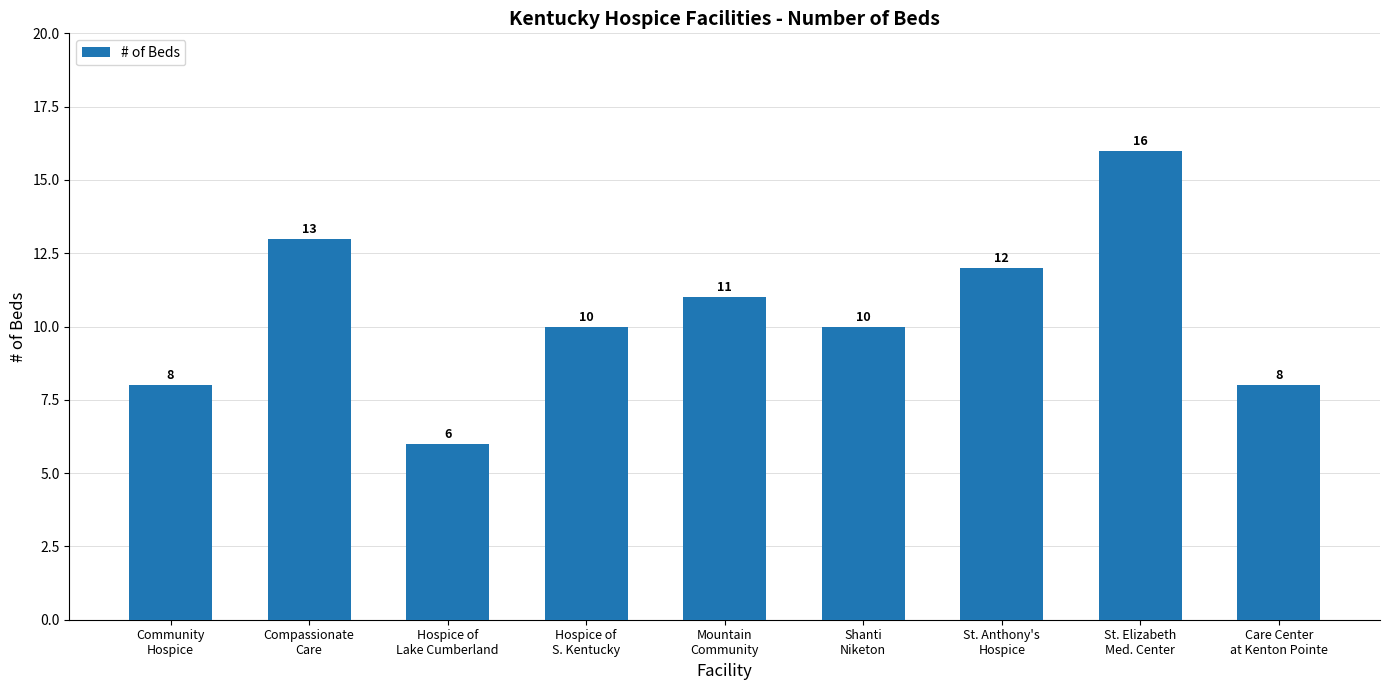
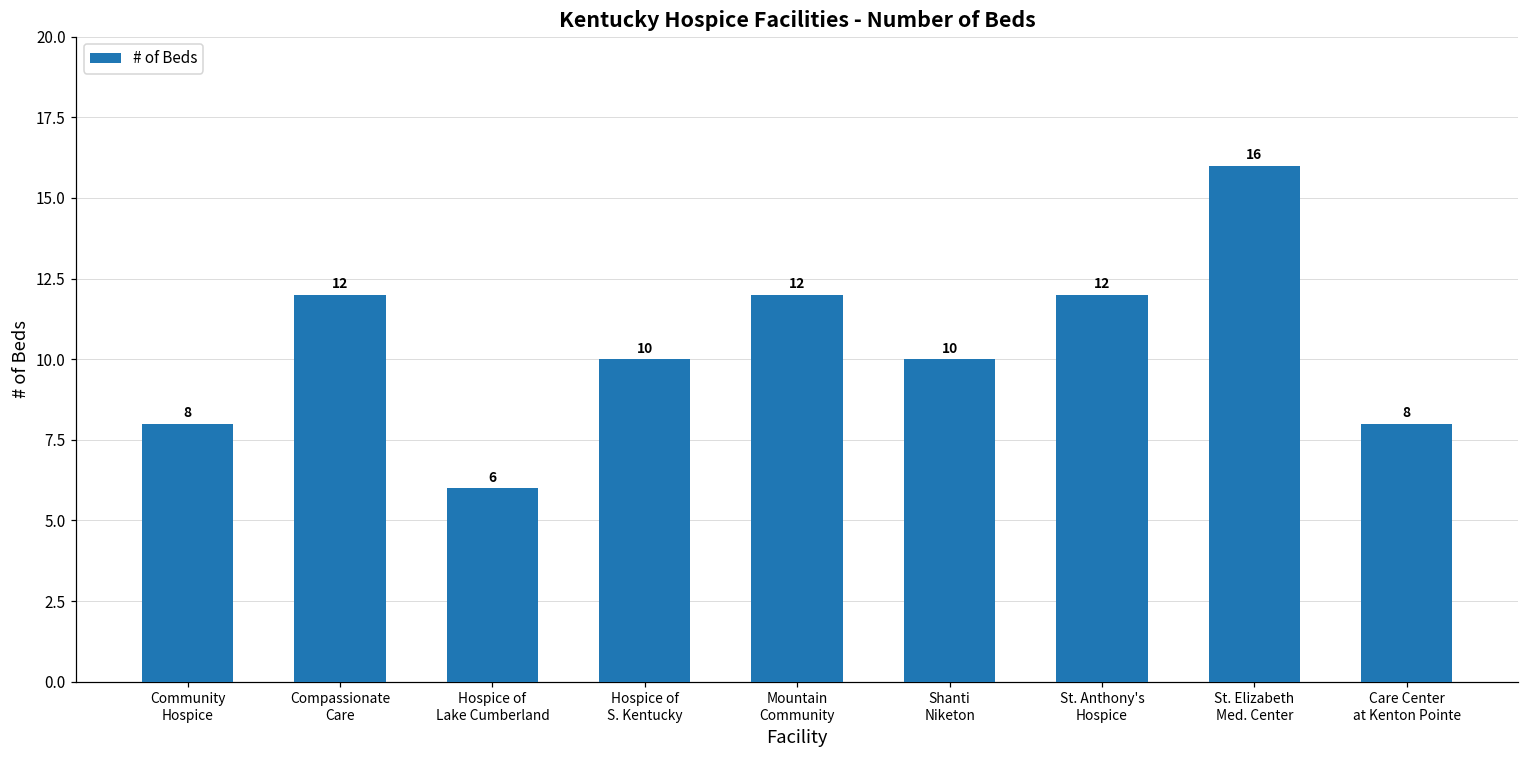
Compassionate Care: 13 -> 12
Mountain Community: 11 -> 12
